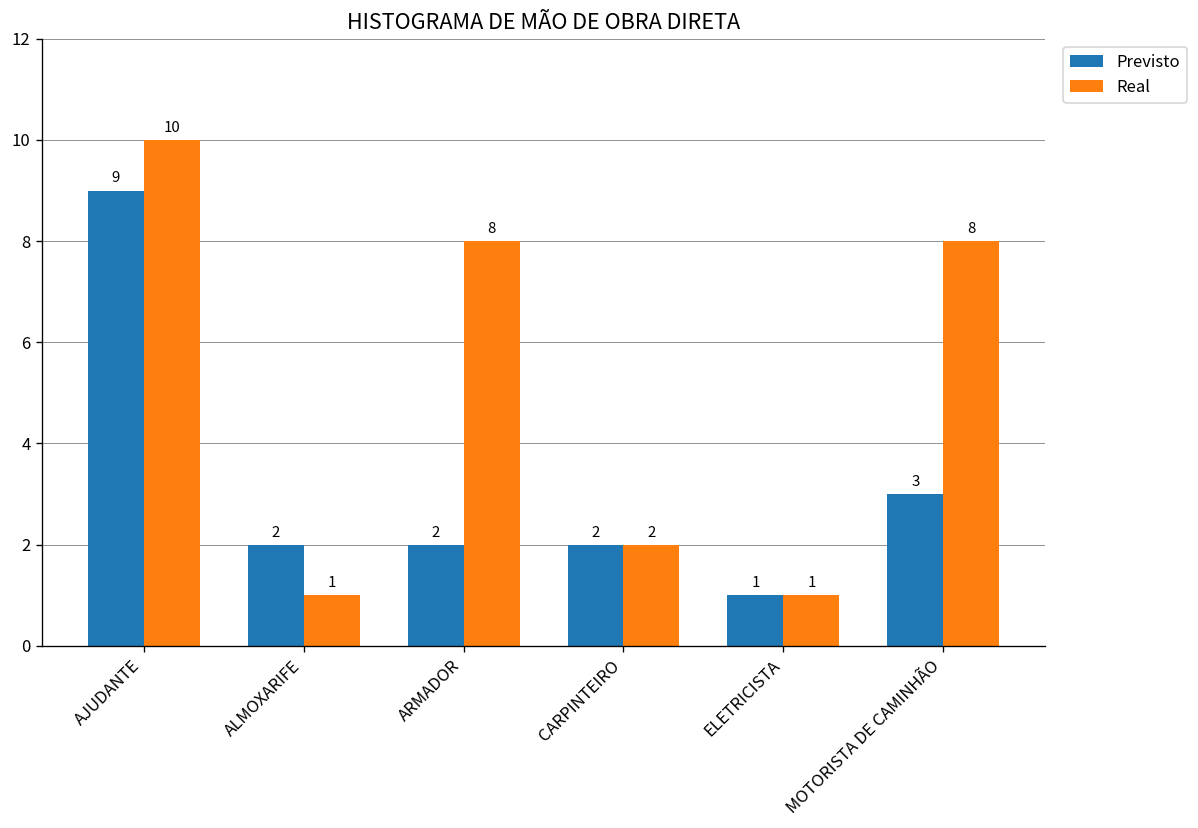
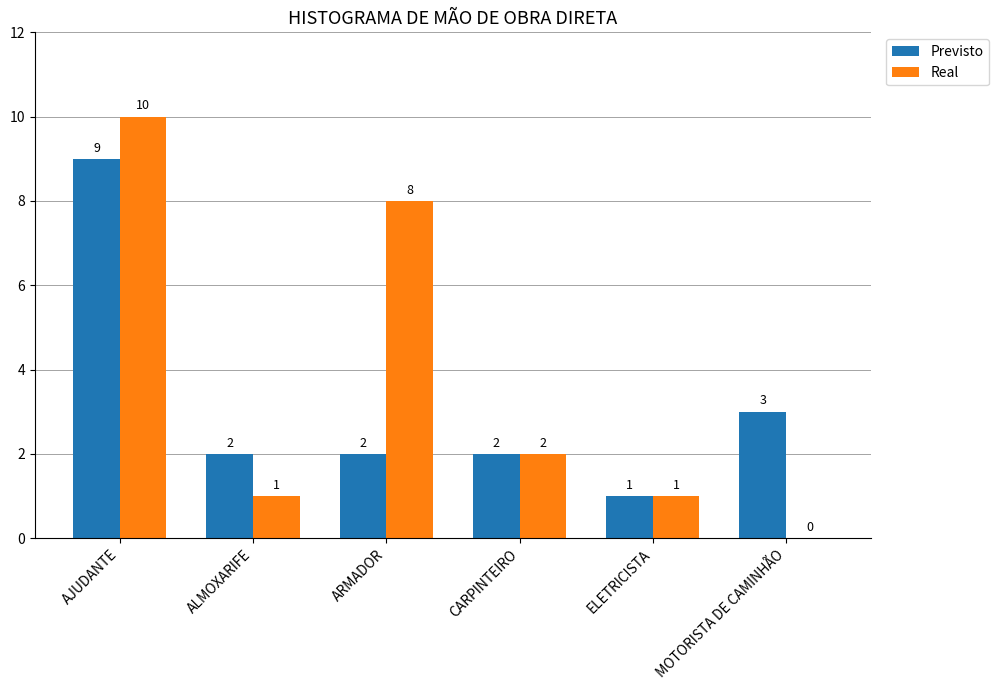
Real, MOTORISTA DE CAMINHÃO: 8 -> 0
